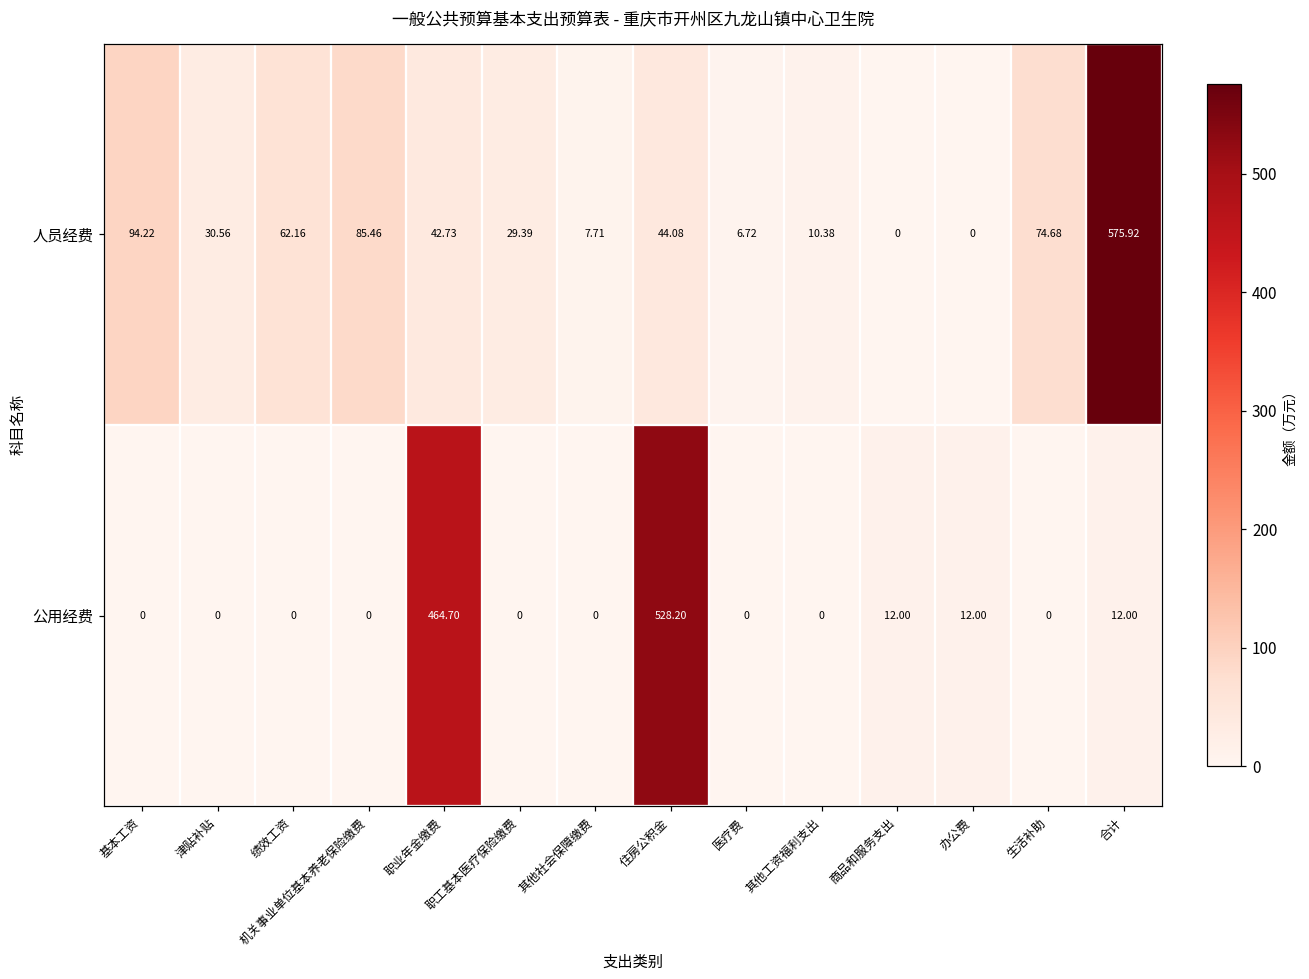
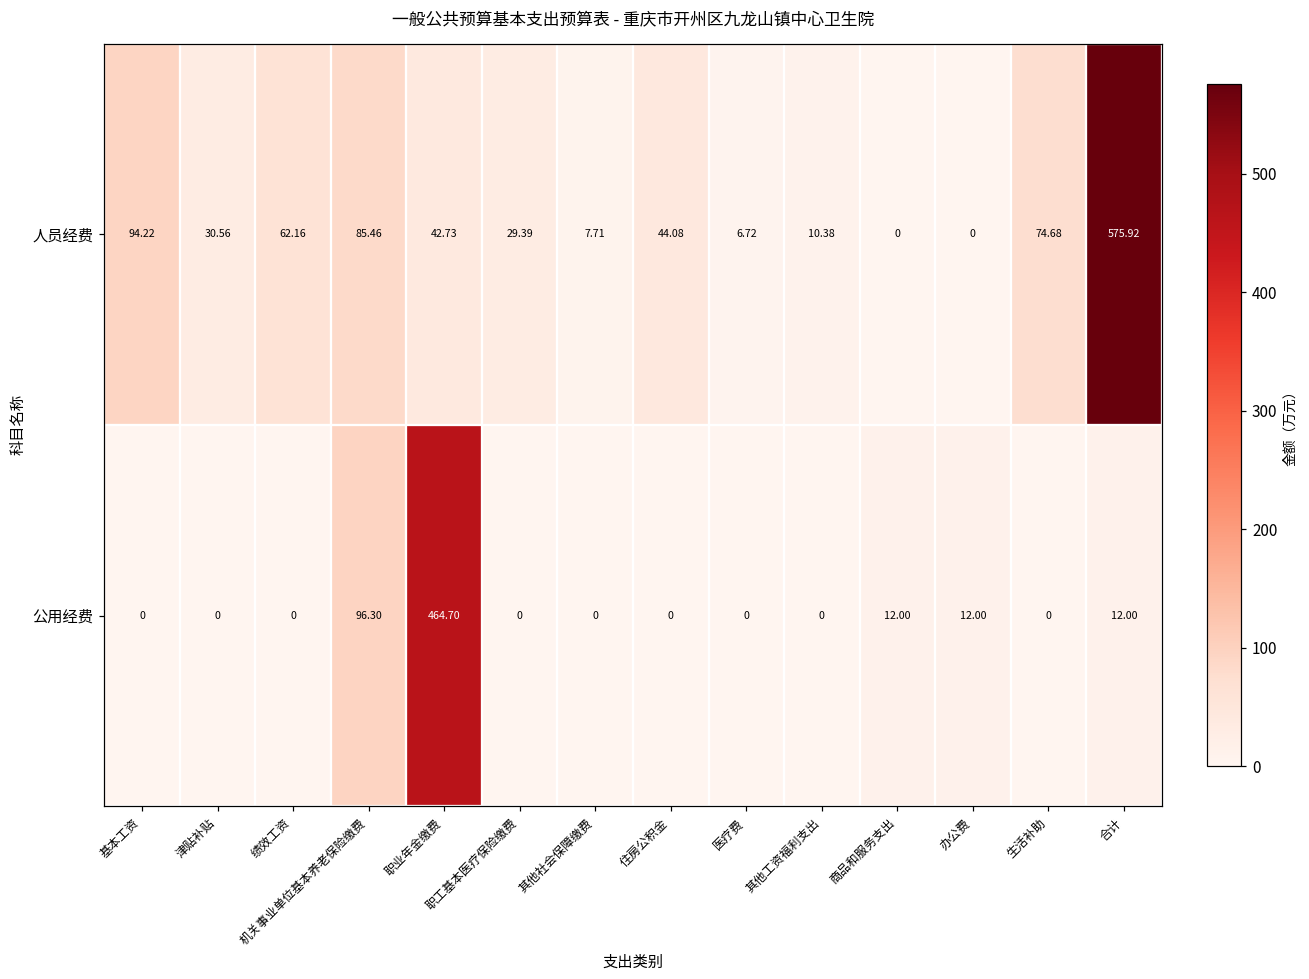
公用经费, 机关事业单位基本养老保险缴费: 0 -> 96.30
公用经费, 住房公积金: 528.20 -> 0
